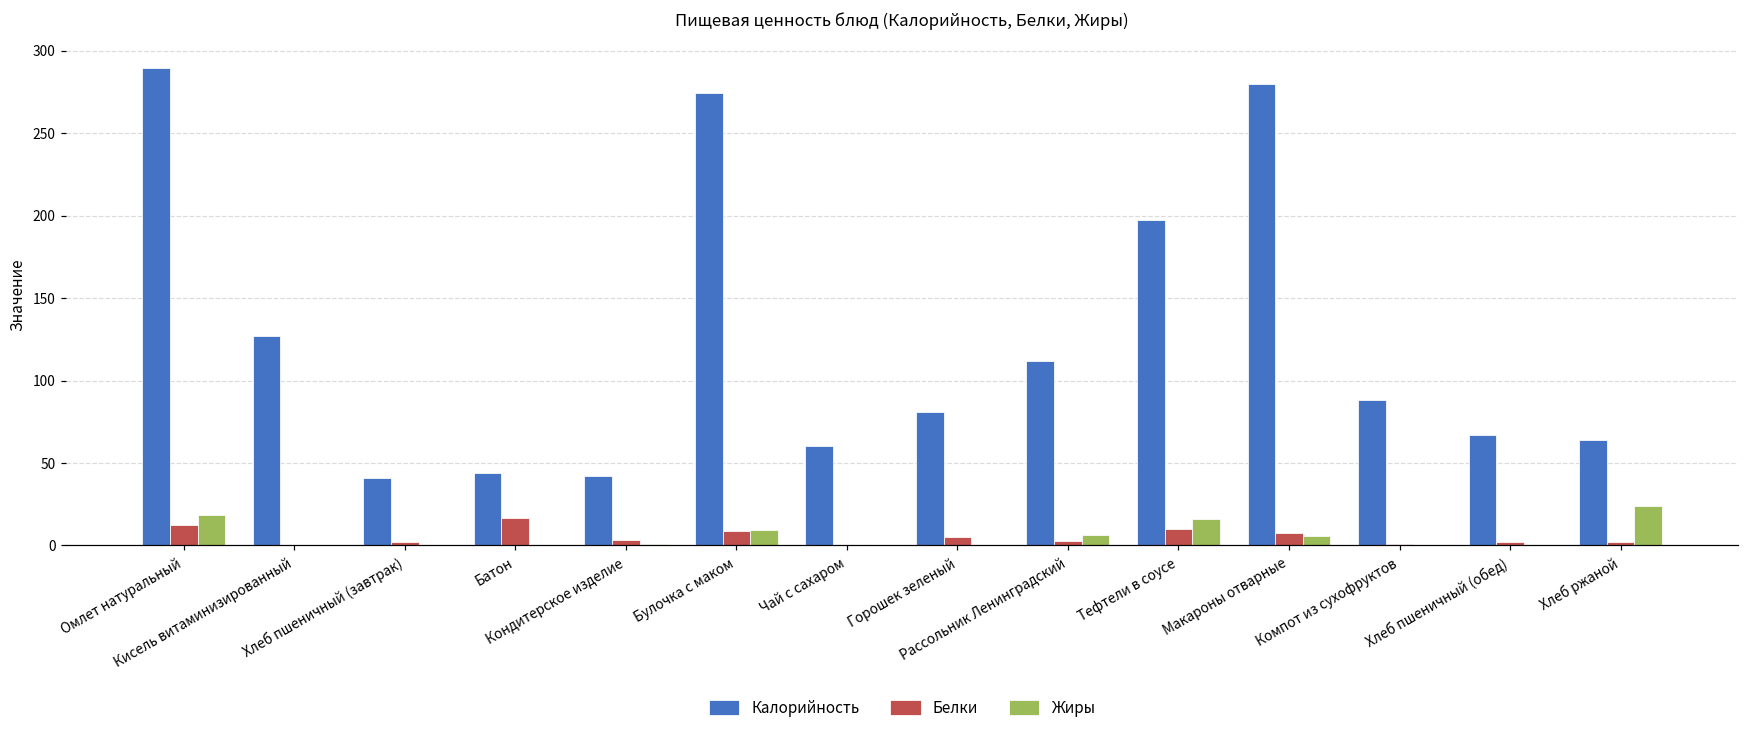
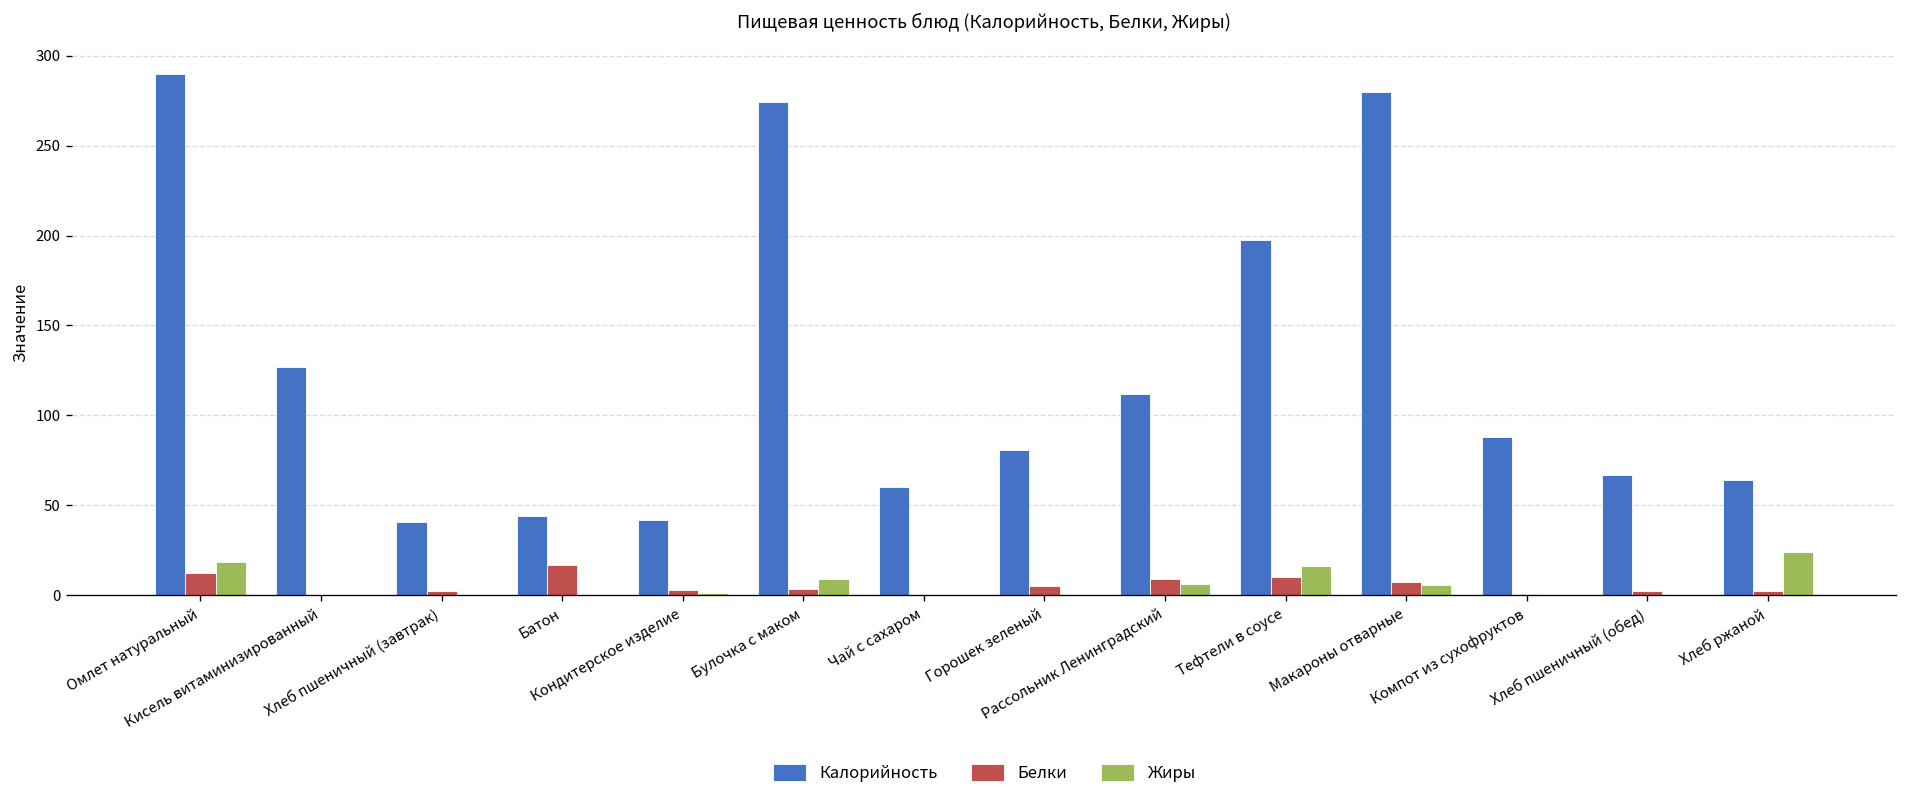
Белки, Булочка с маком: 9 -> 3
Белки, Рассольник Ленинградский: 3 -> 9
